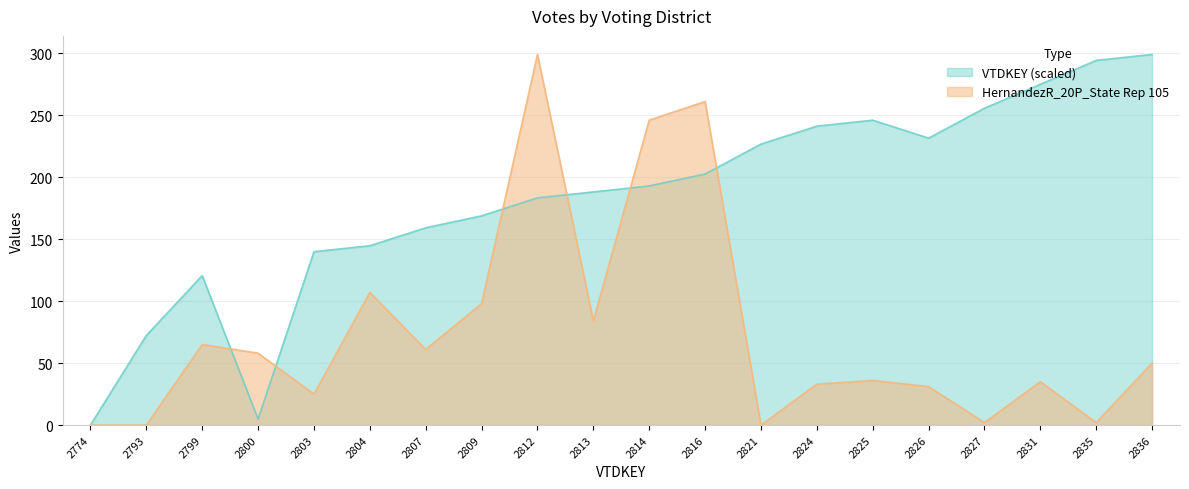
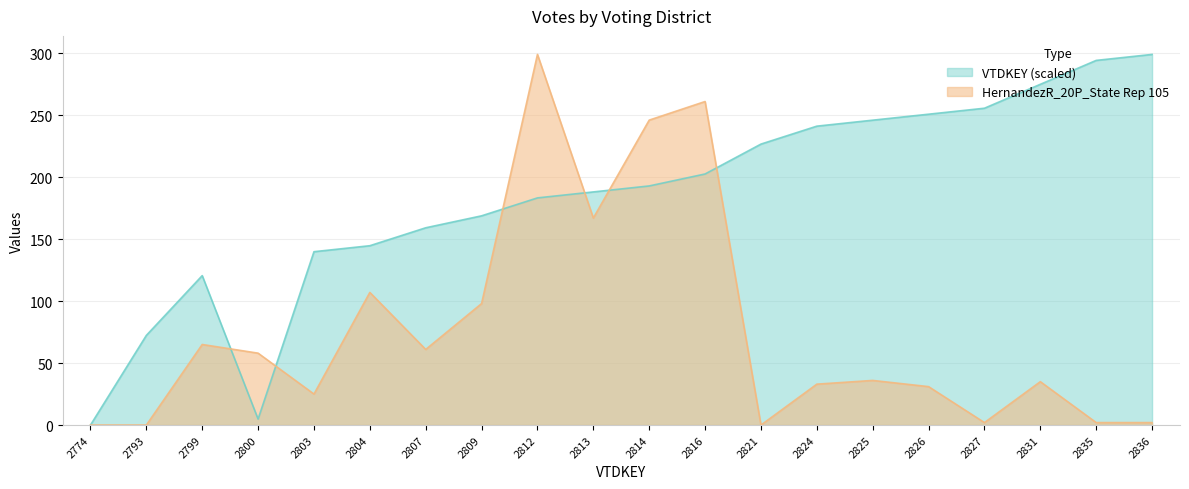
HernandezR_20P_State Rep 105, 2813: 84 -> 167
VTDKEY (scaled), 2826: 231 -> 251
HernandezR_20P_State Rep 105, 2836: 50 -> 2
